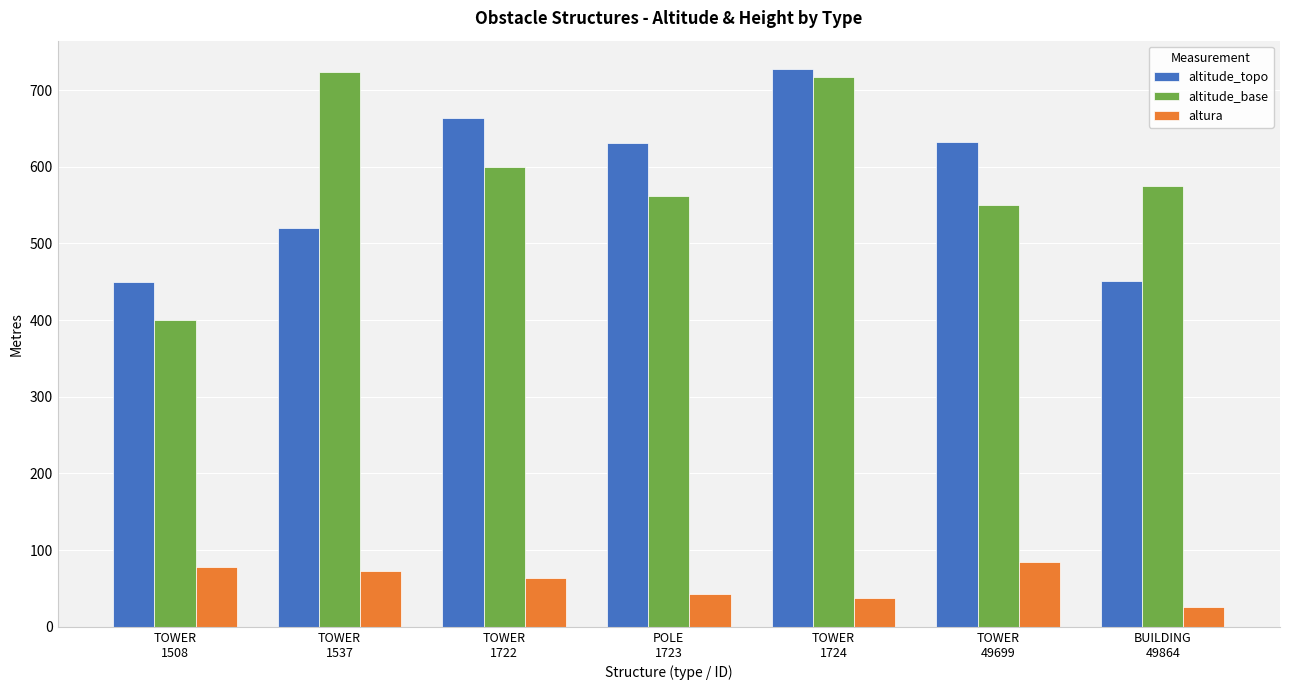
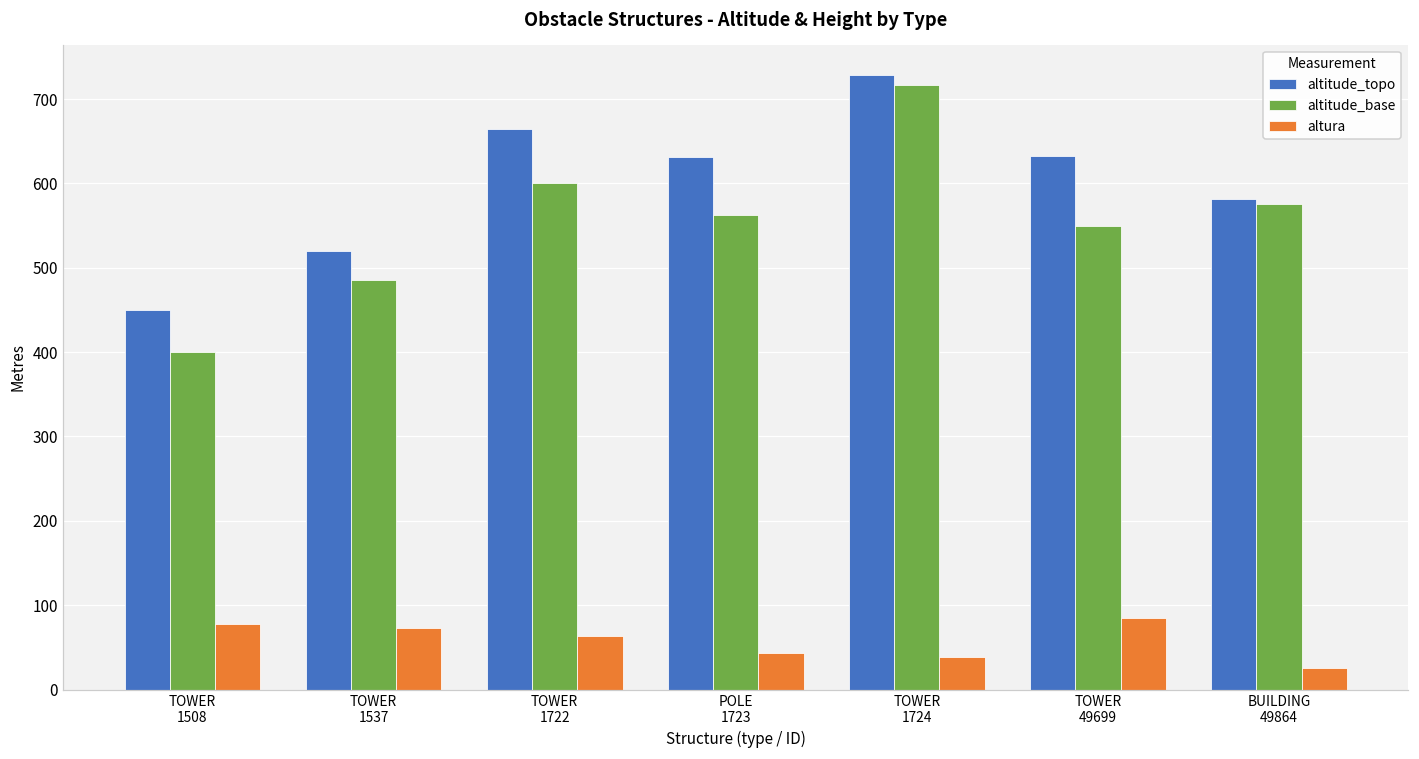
altitude_base, TOWER 1537: 720 -> 490
altitude_topo, BUILDING 49864: 450 -> 580
